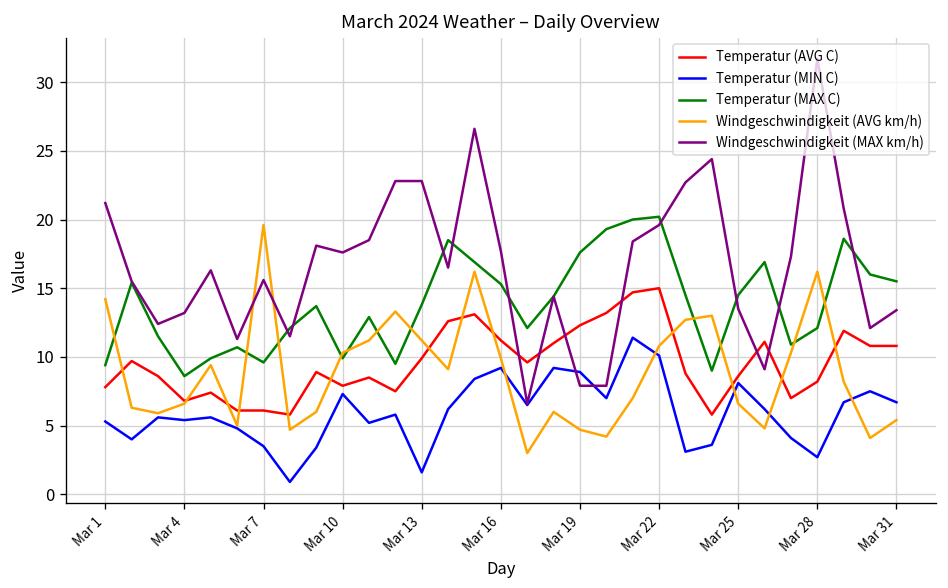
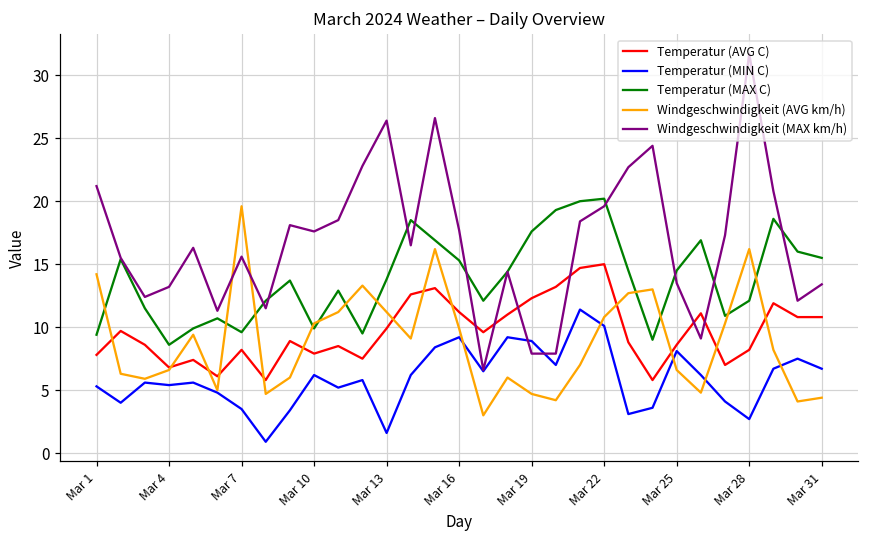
Temperatur (AVG C), Mar 7: 6.1 -> 8.2
Temperatur (MIN C), Mar 10: 7.3 -> 6.2
Windgeschwindigkeit (MAX km/h), Mar 13: 22.8 -> 26.4
Windgeschwindigkeit (AVG km/h), Mar 31: 5.4 -> 4.4
